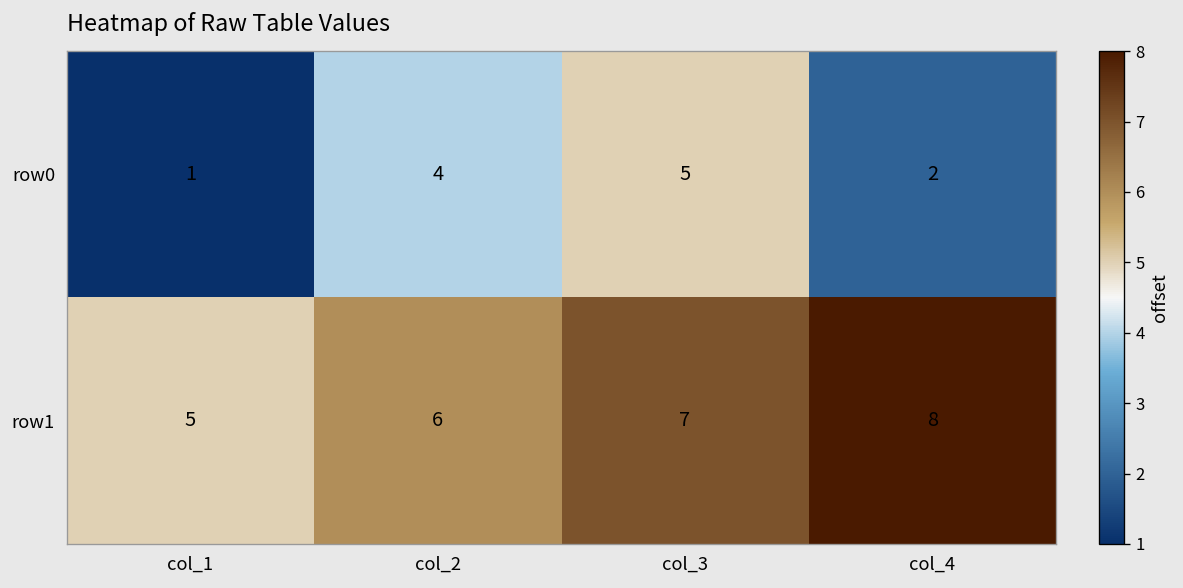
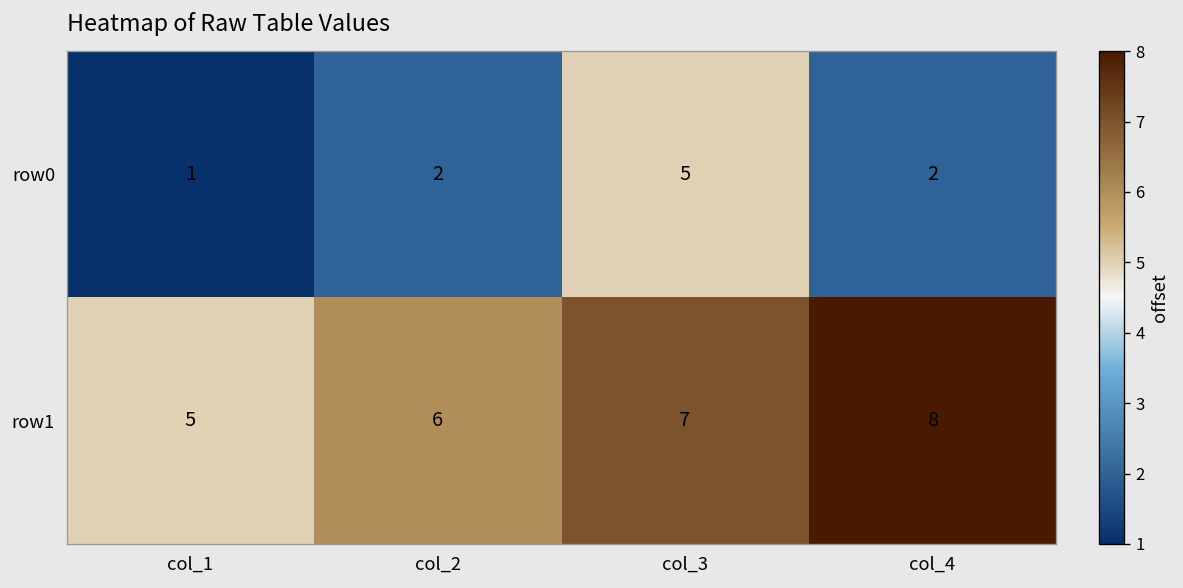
row0, col_2: 4 -> 2
